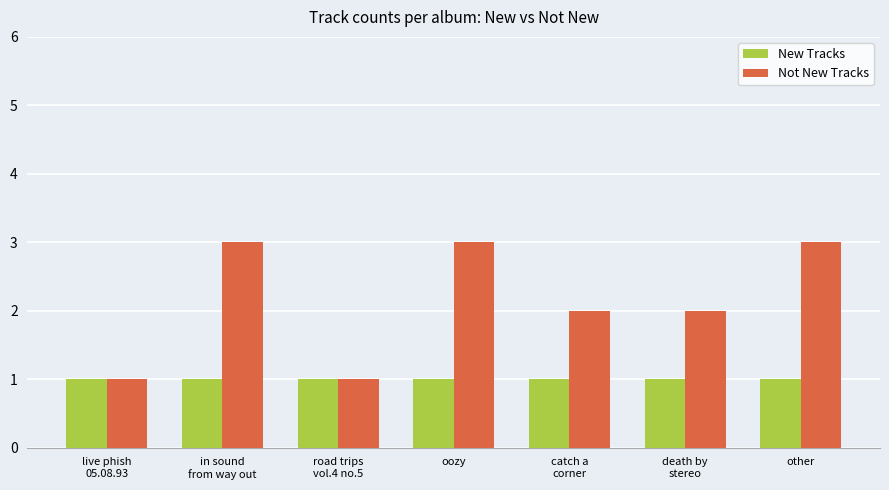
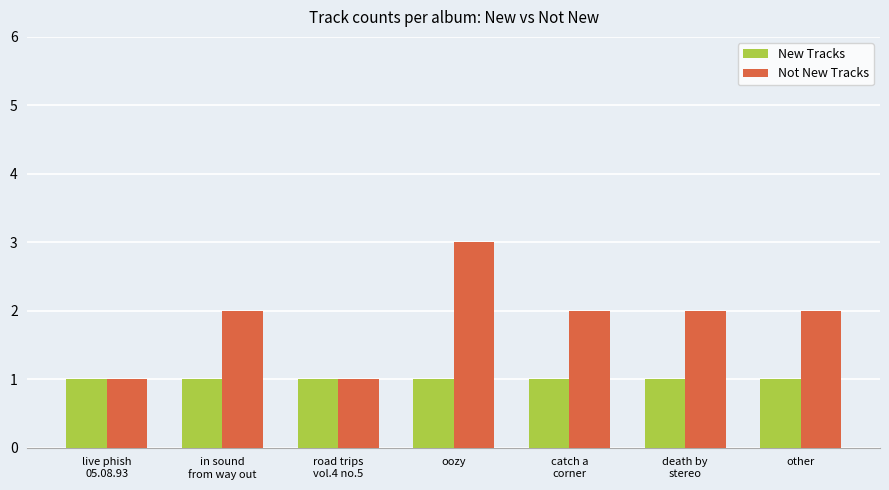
Not New Tracks, in sound from way out: 3 -> 2
Not New Tracks, other: 3 -> 2
